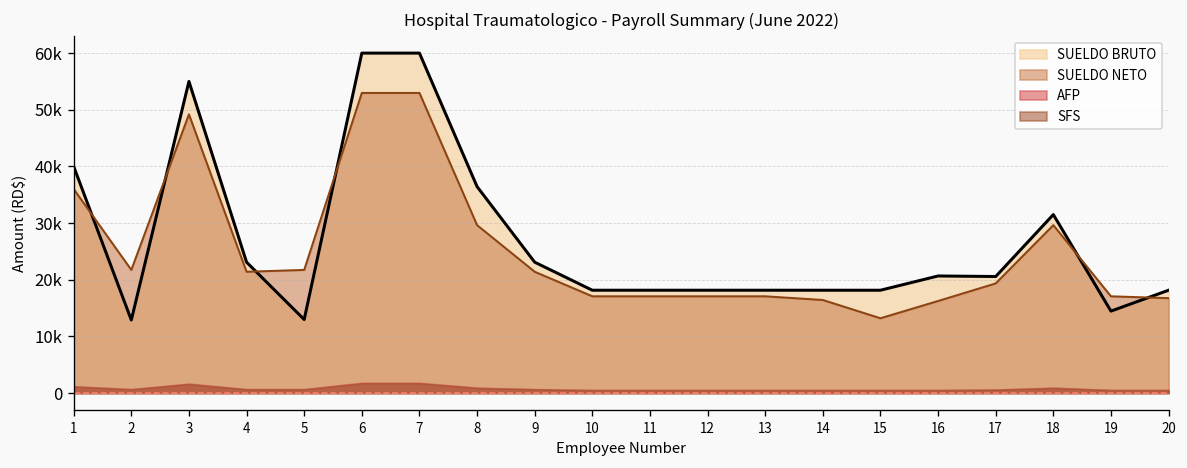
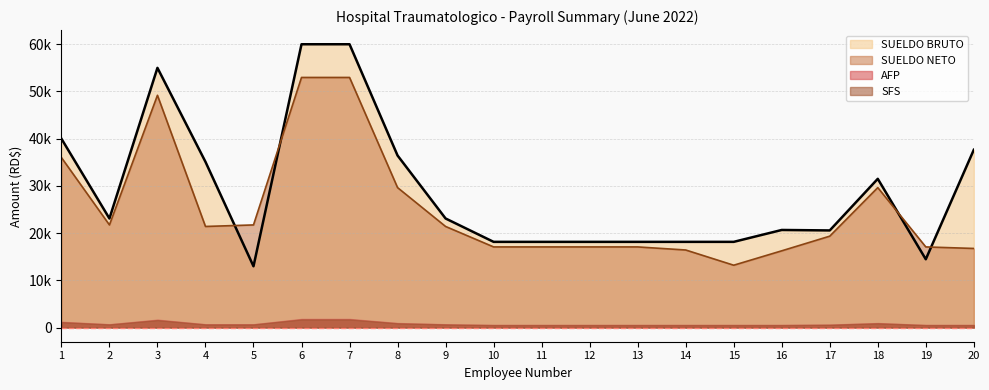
SUELDO BRUTO, 2: 13000 -> 23000
SUELDO BRUTO, 4: 23000 -> 35000
SUELDO BRUTO, 20: 18000 -> 38000
